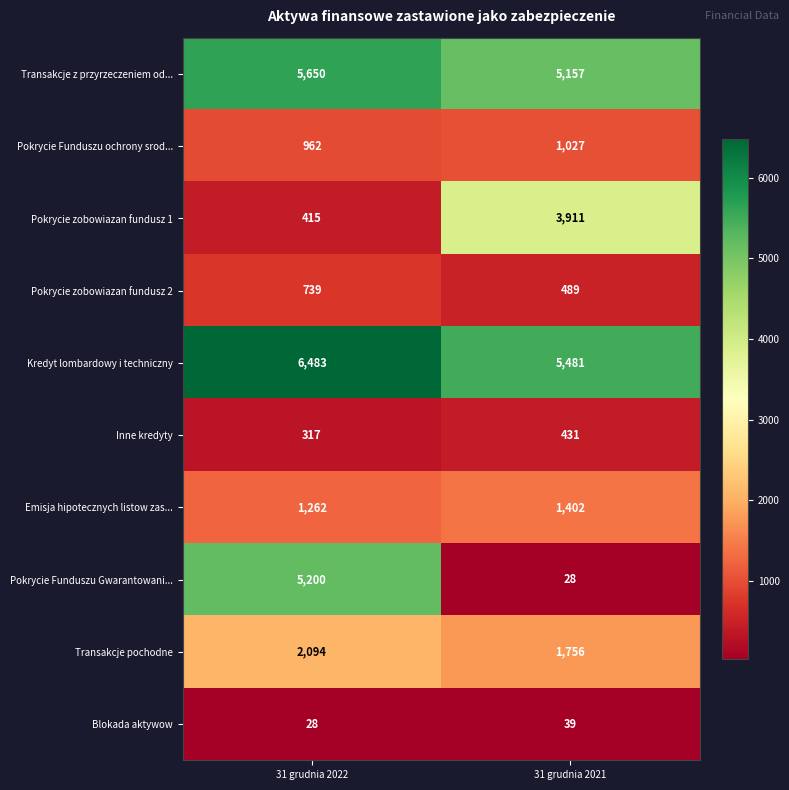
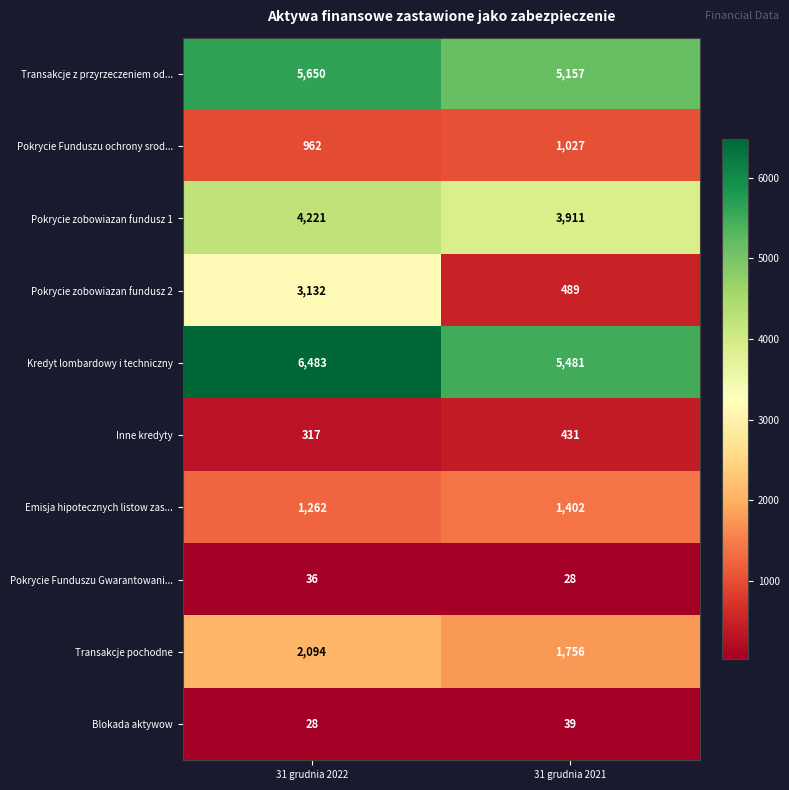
Pokrycie zobowiazan fundusz 1, 31 grudnia 2022: 415 -> 4,221
Pokrycie zobowiazan fundusz 2, 31 grudnia 2022: 739 -> 3,132
Pokrycie Funduszu Gwarantowani..., 31 grudnia 2022: 5,200 -> 36
